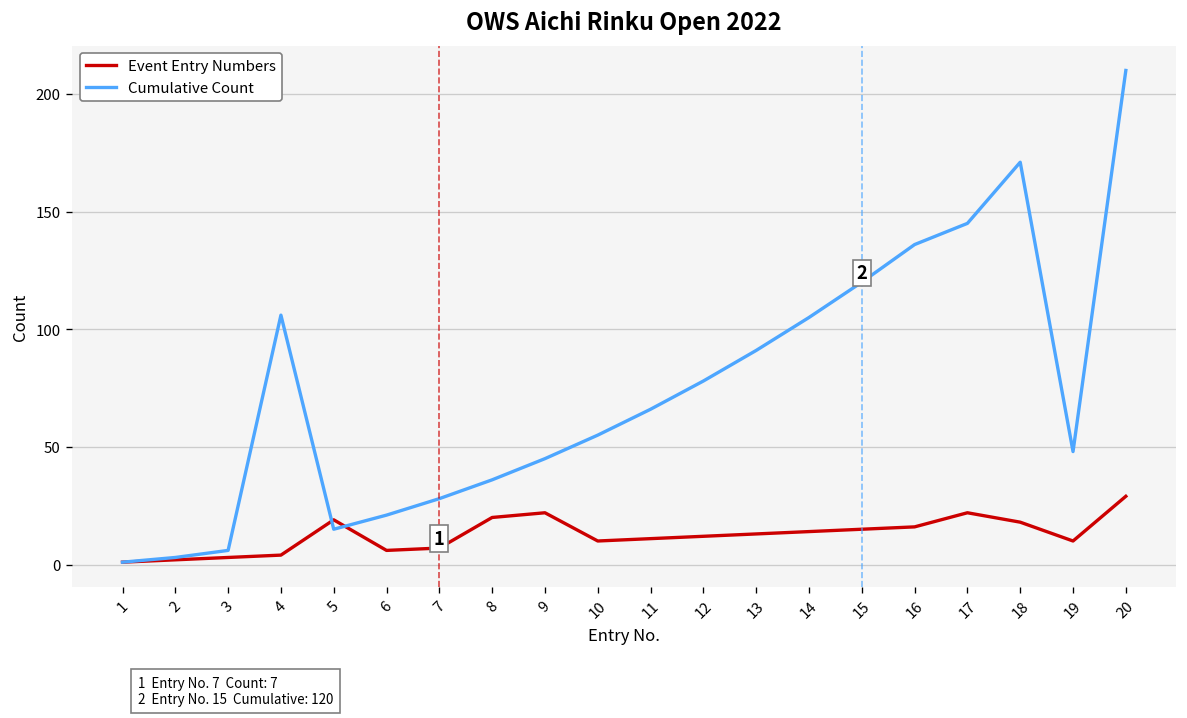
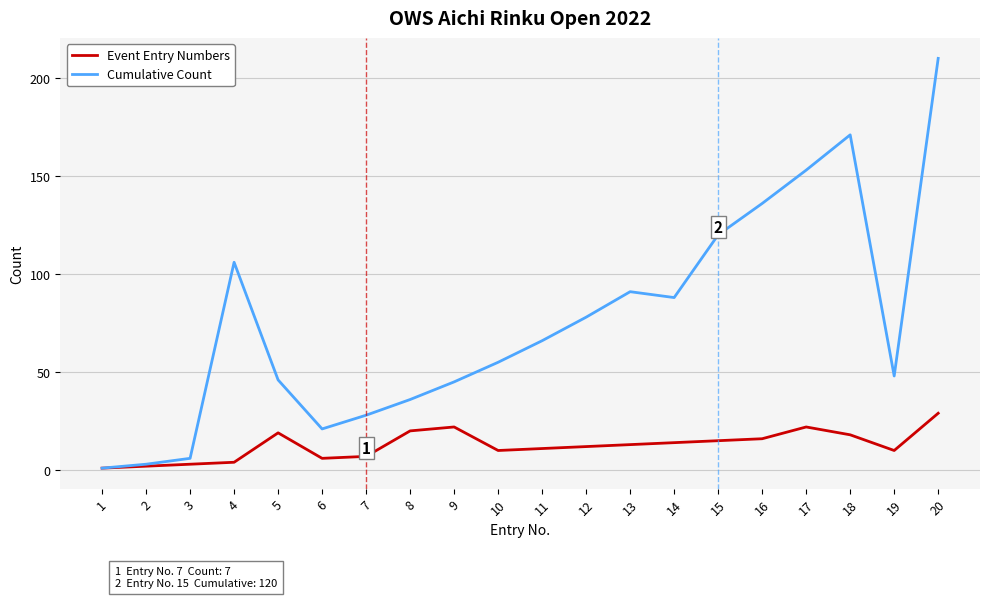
Cumulative Count, 5: 15 -> 46
Cumulative Count, 14: 105 -> 88
Cumulative Count, 17: 145 -> 153
